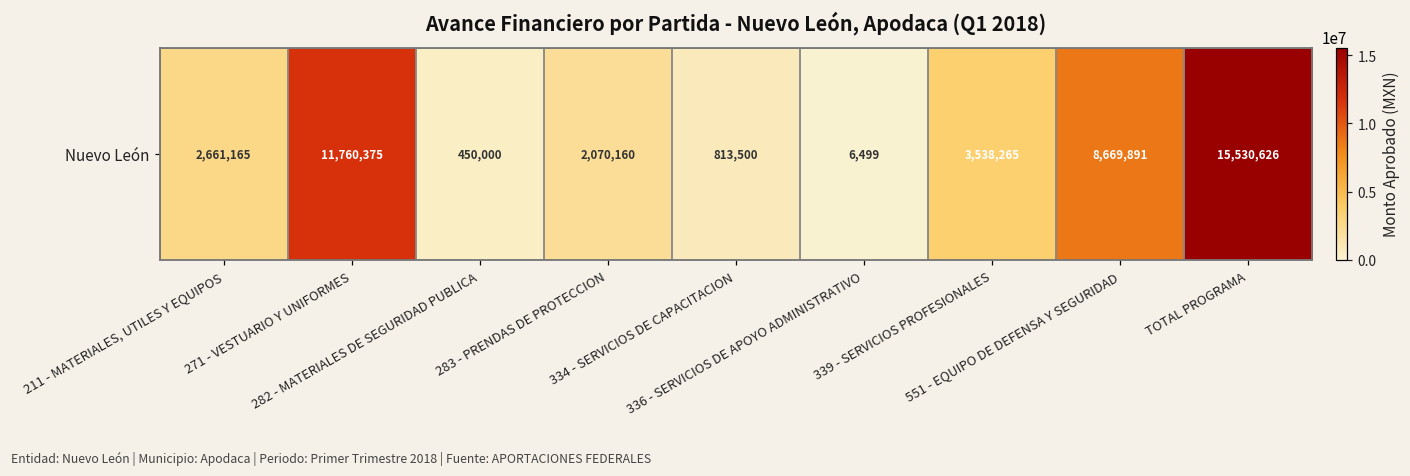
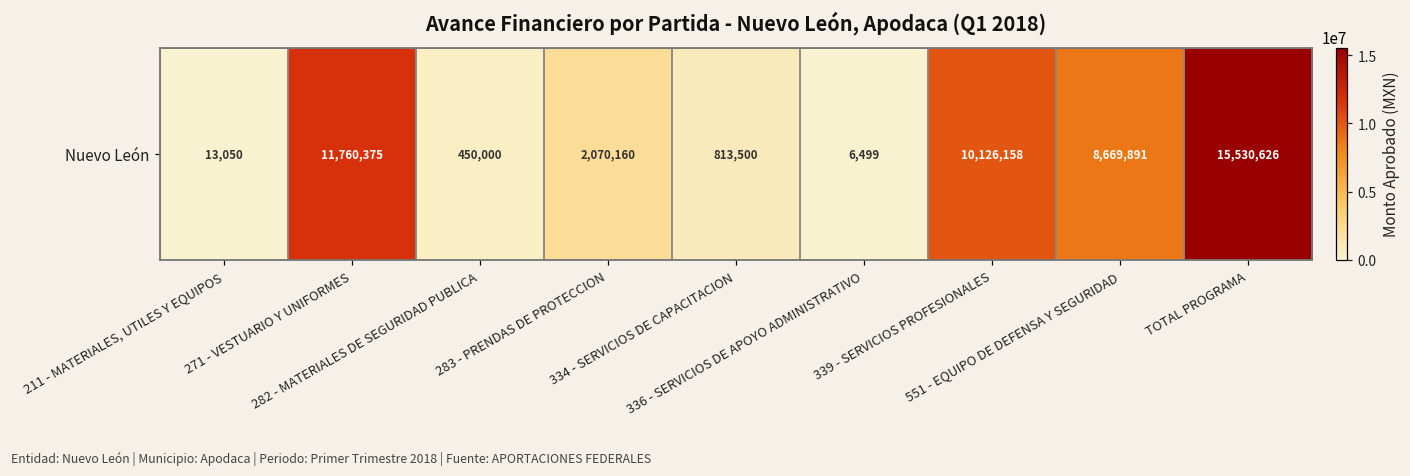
Nuevo León, 211 - MATERIALES, UTILES Y EQUIPOS: 2,661,165 -> 13,050
Nuevo León, 339 - SERVICIOS PROFESIONALES: 3,538,265 -> 10,126,158
